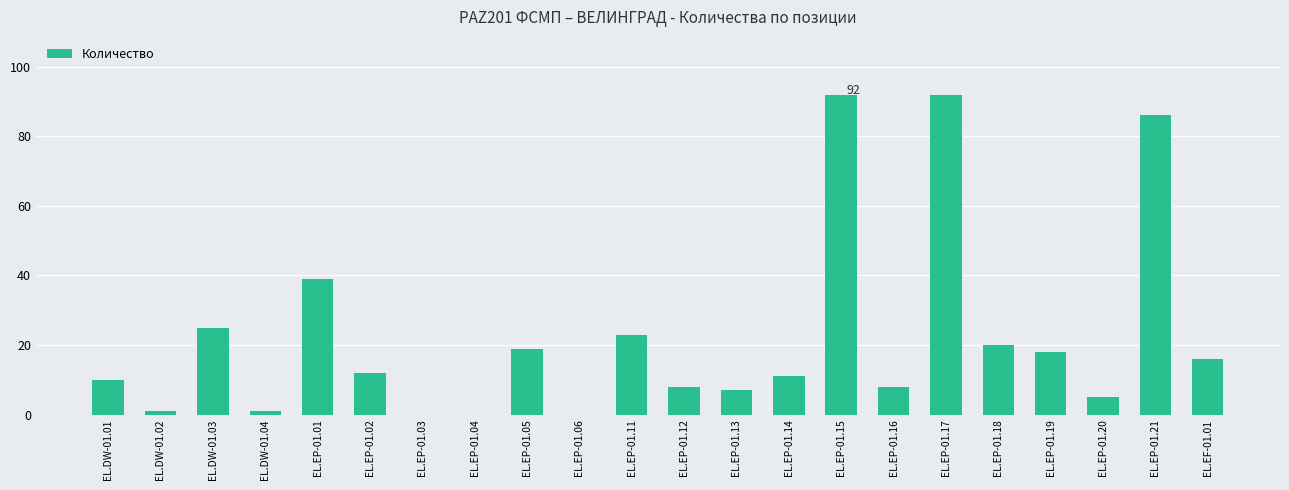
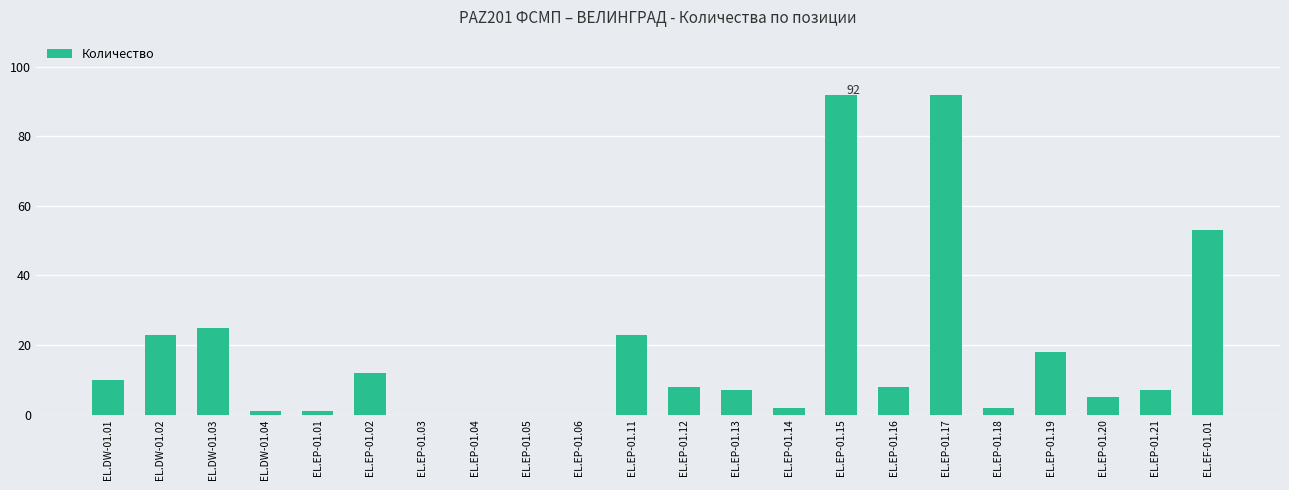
ЕL.DW-01.02: 1 -> 23
EL.EP-01.01: 39 -> 1
EL.EP-01.05: 19 -> 0
EL.EP-01.14: 11 -> 2
EL.EP-01.18: 20 -> 2
EL.EP-01.21: 86 -> 7
EL.EF-01.01: 16 -> 53
